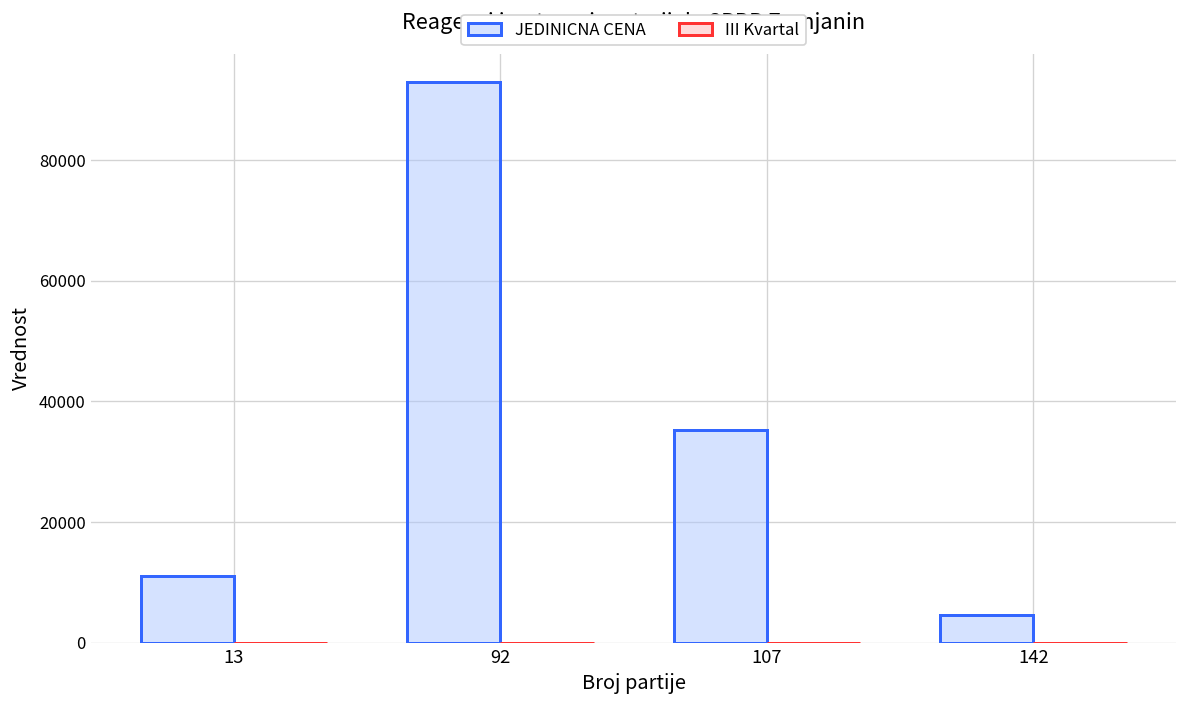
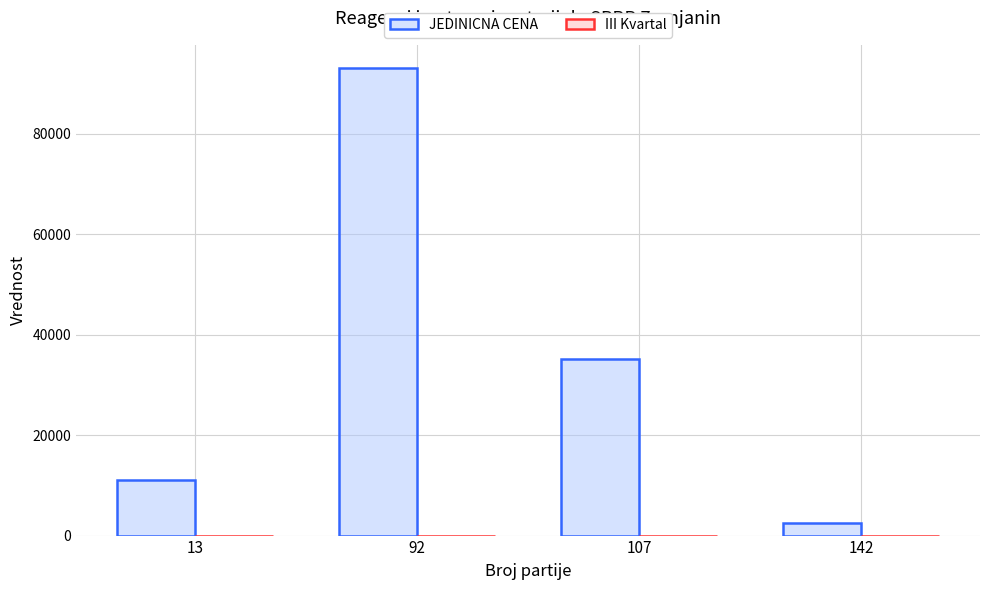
JEDINICNA CENA, 142: 5000 -> 3000
